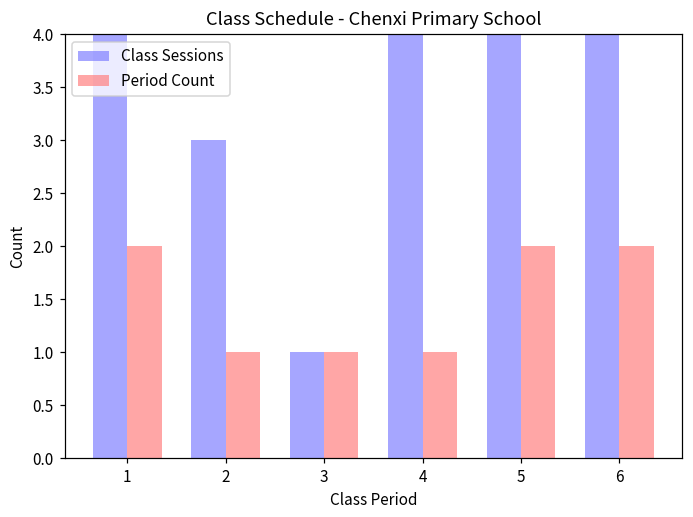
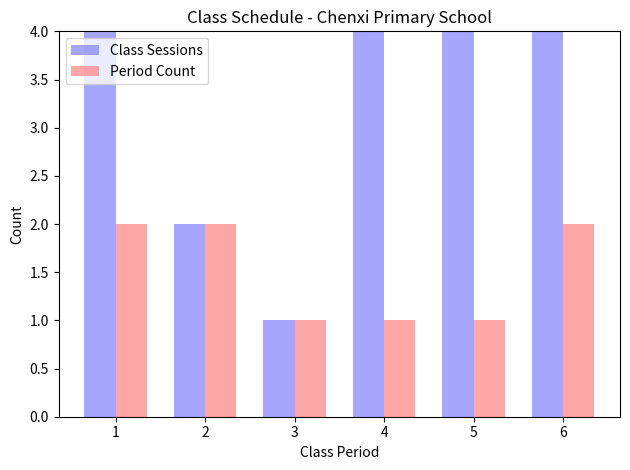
Class Sessions, 2: 3 -> 2
Period Count, 2: 1 -> 2
Period Count, 5: 2 -> 1
